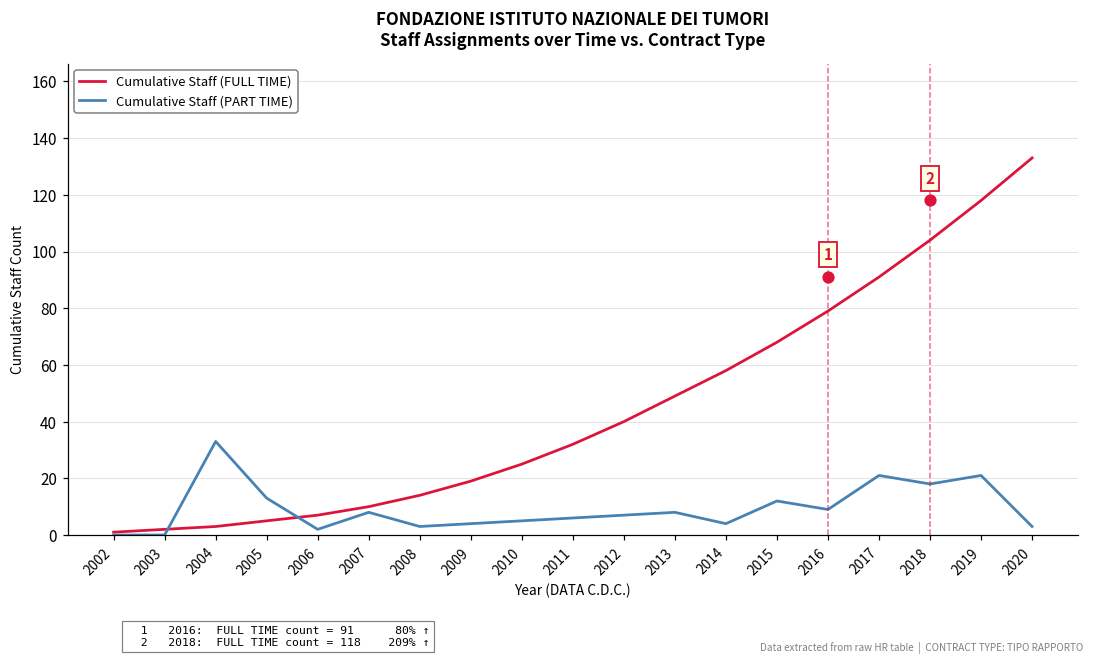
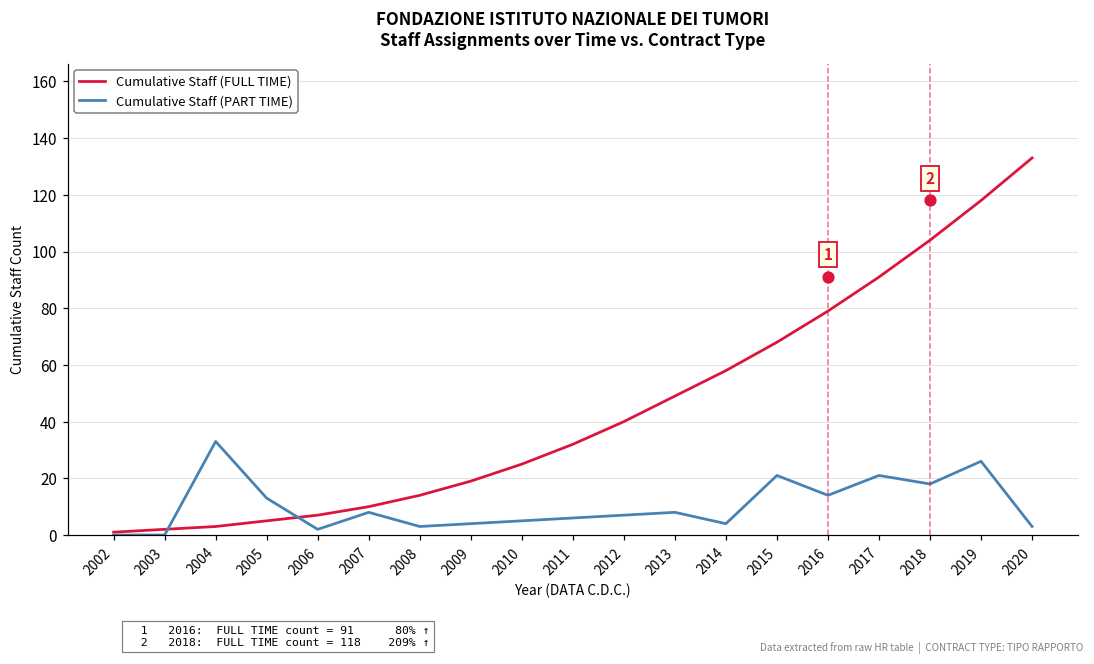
Cumulative Staff (PART TIME), 2015: 12 -> 21
Cumulative Staff (PART TIME), 2016: 9 -> 14
Cumulative Staff (PART TIME), 2019: 21 -> 26
